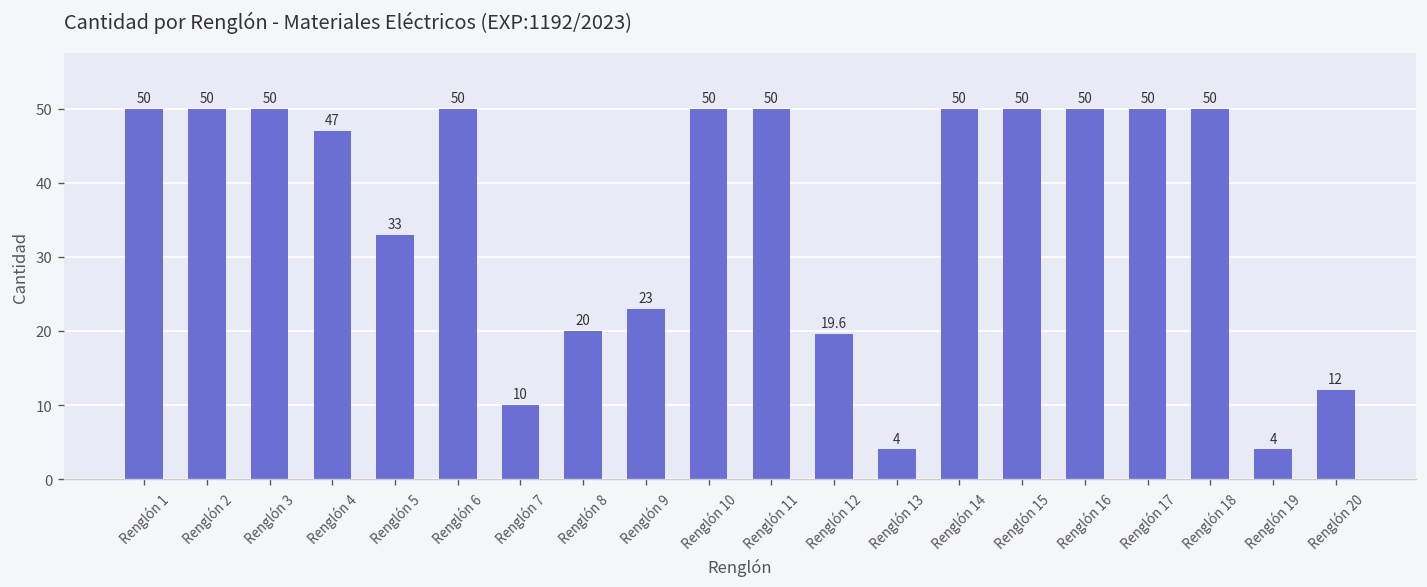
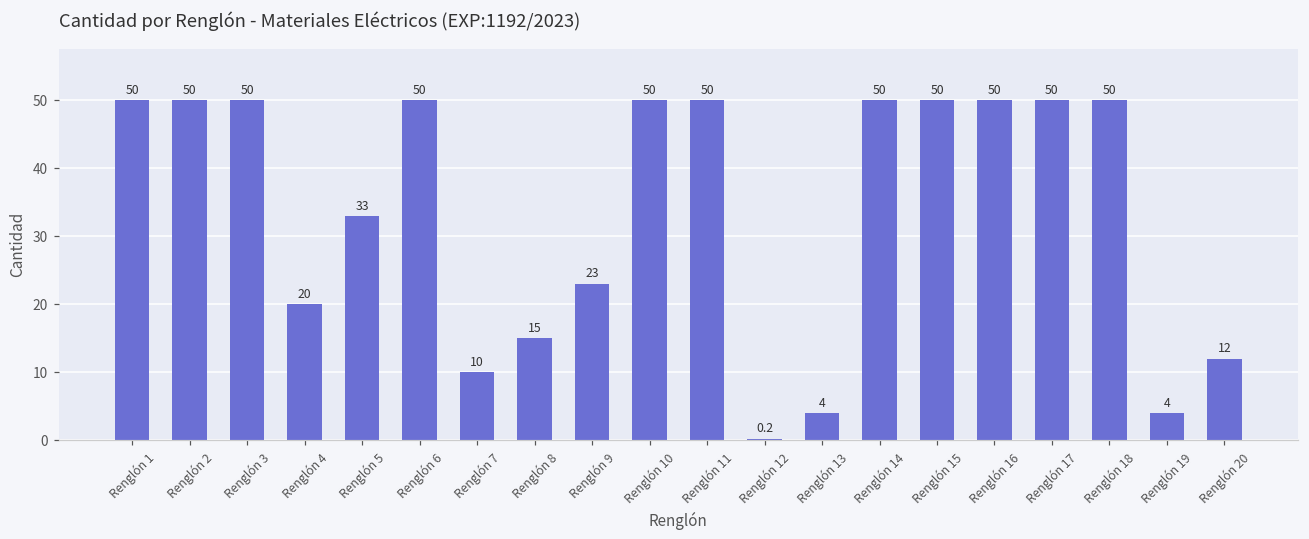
Renglón 4: 47 -> 20
Renglón 8: 20 -> 15
Renglón 12: 19.6 -> 0.2
